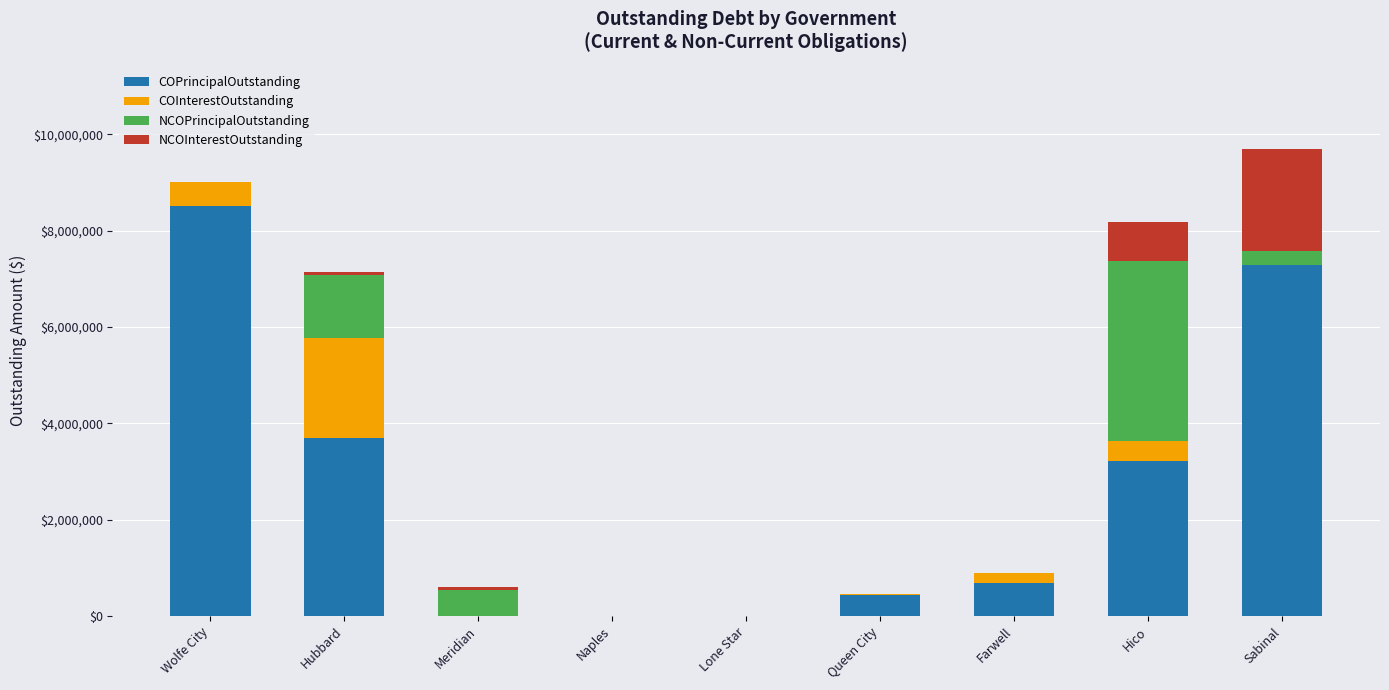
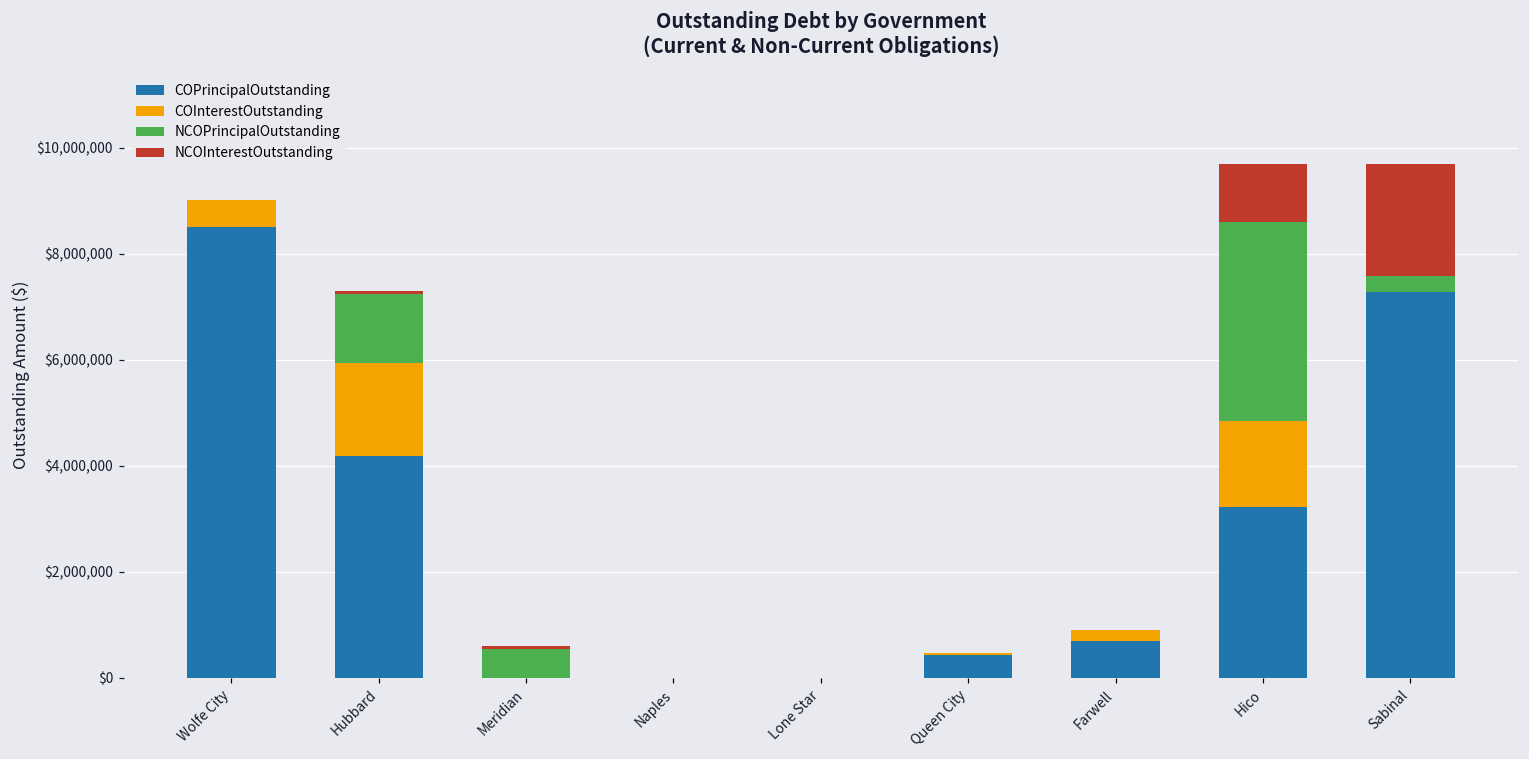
COPrincipalOutstanding, Hubbard: $3,700,000 -> $4,200,000
COInterestOutstanding, Hubbard: $2,100,000 -> $1,800,000
COInterestOutstanding, Hico: $400,000 -> $1,600,000
NCOInterestOutstanding, Hico: $800,000 -> $1,100,000
